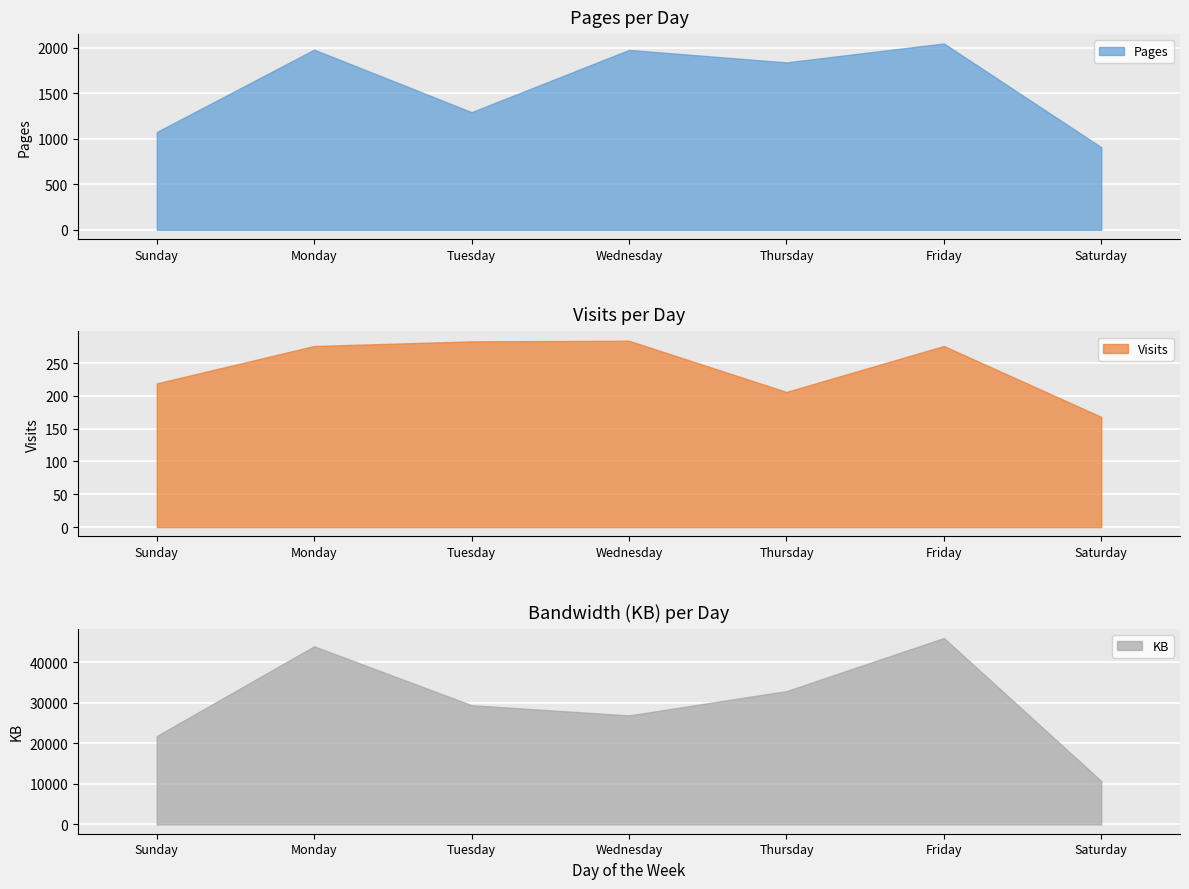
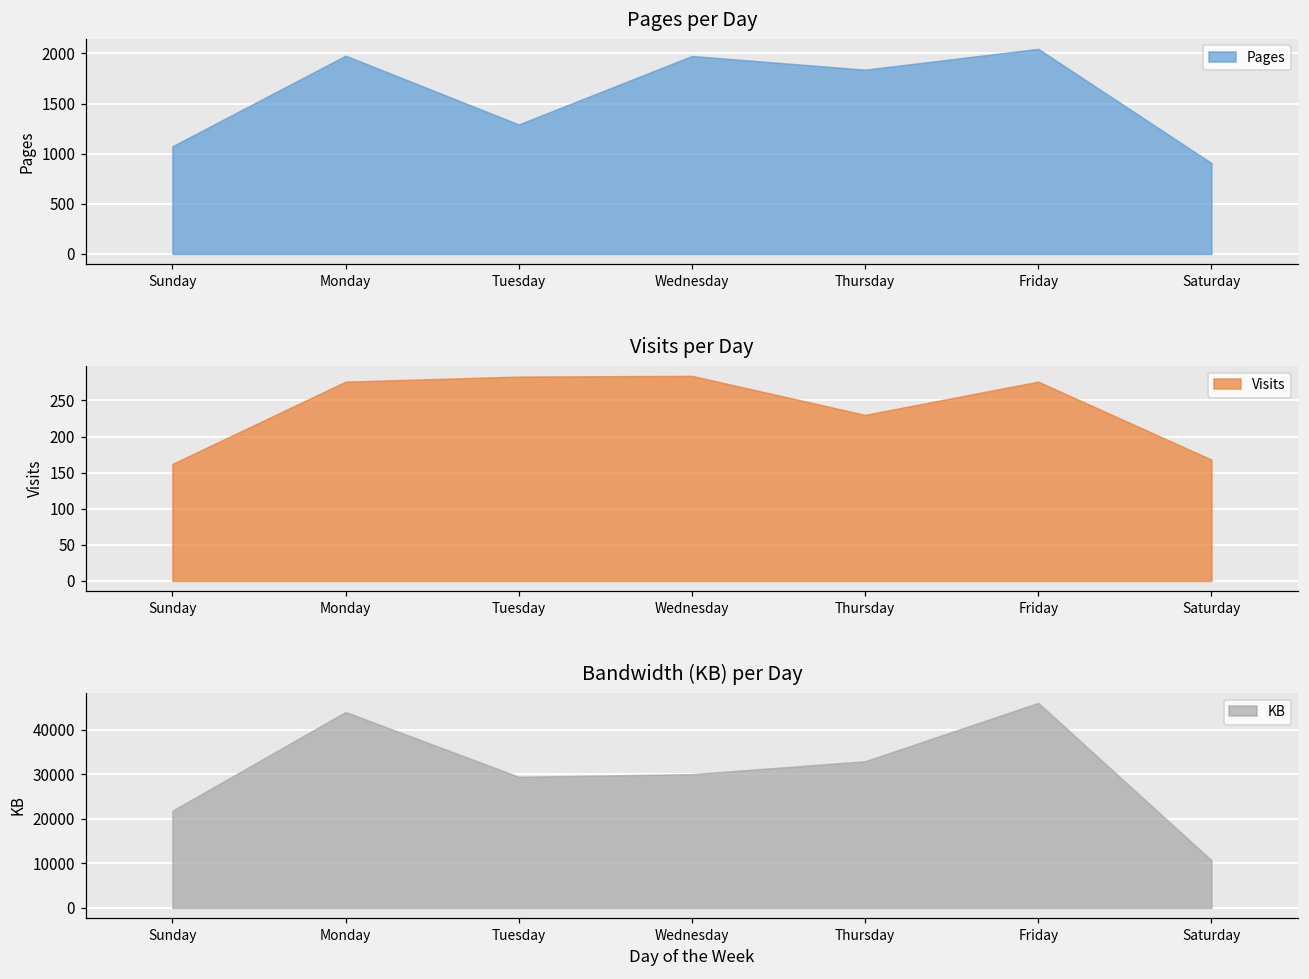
Visits per Day, Sunday: 220 -> 160
Visits per Day, Thursday: 210 -> 230
Bandwidth (KB) per Day, Wednesday: 27000 -> 30000
